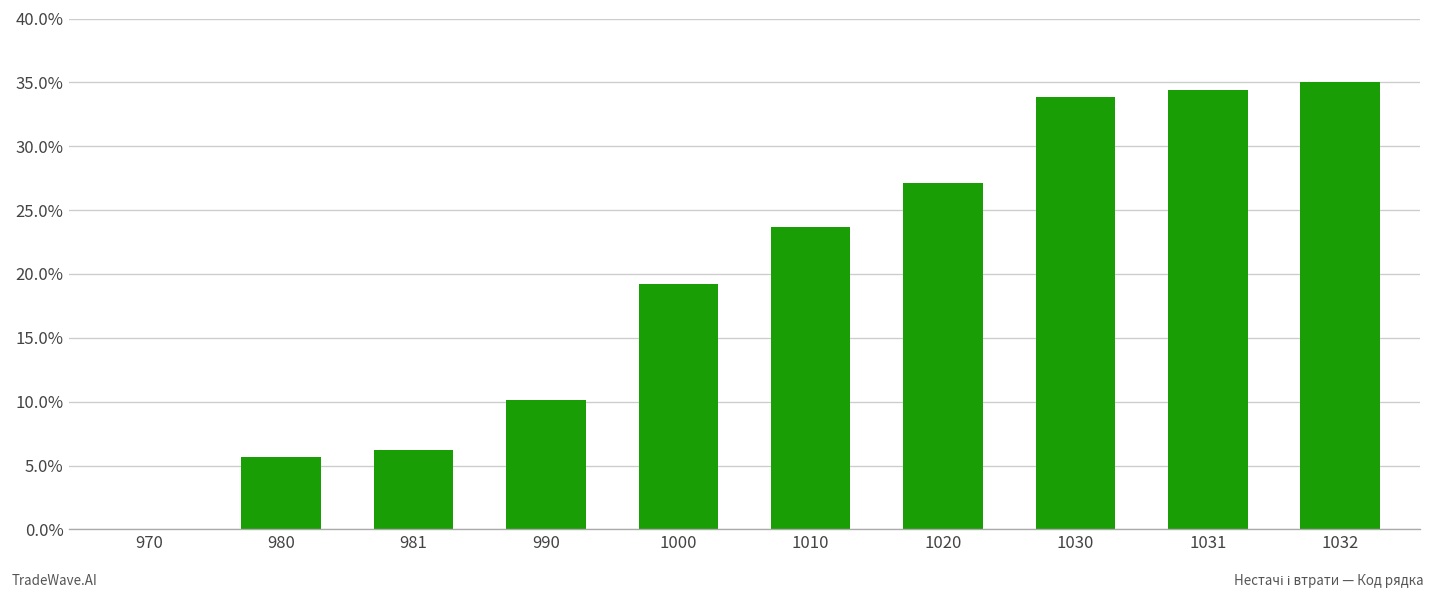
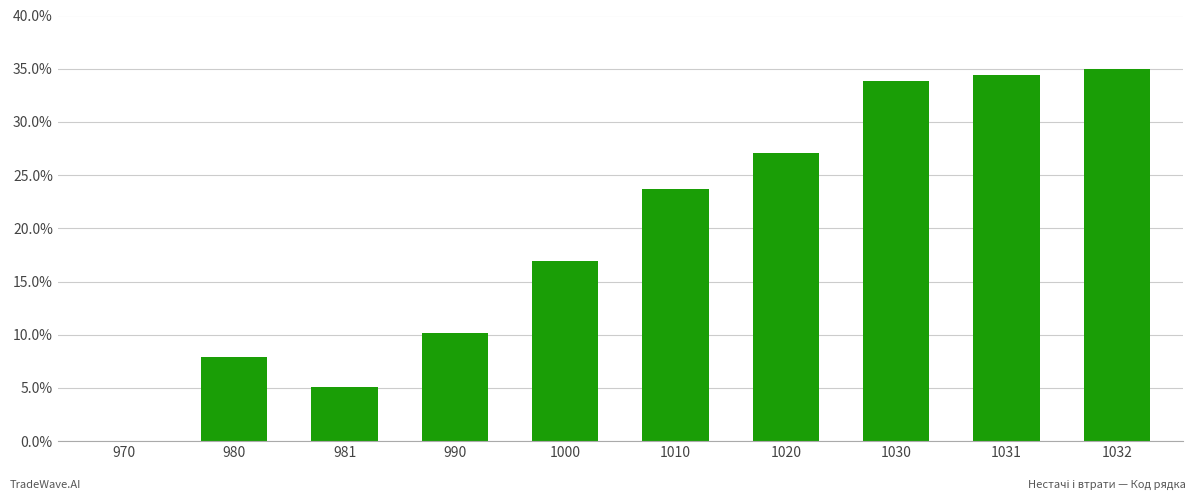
980: 5.6% -> 7.9%
981: 6.2% -> 5.1%
1000: 19.2% -> 16.9%
